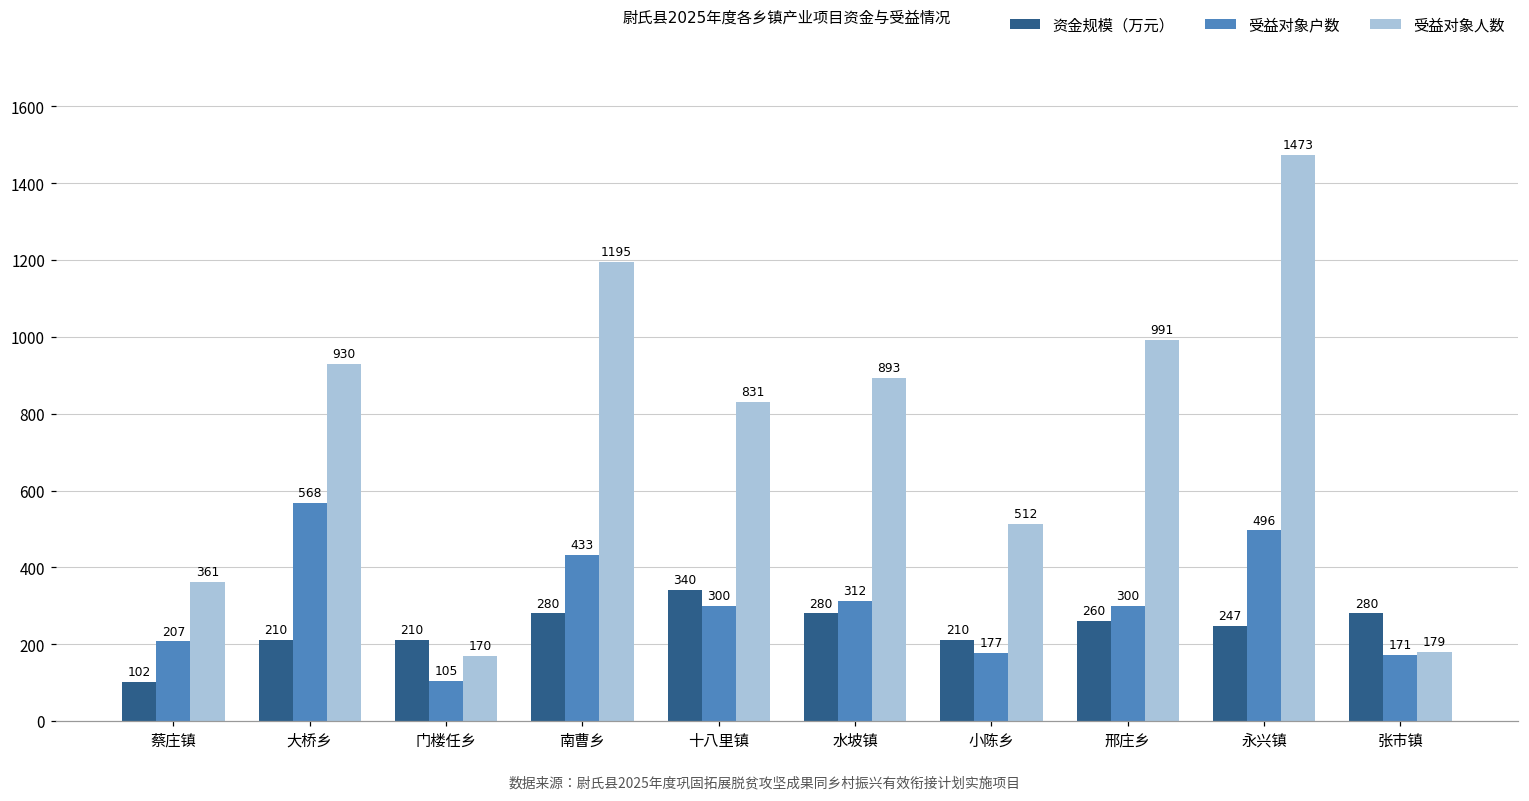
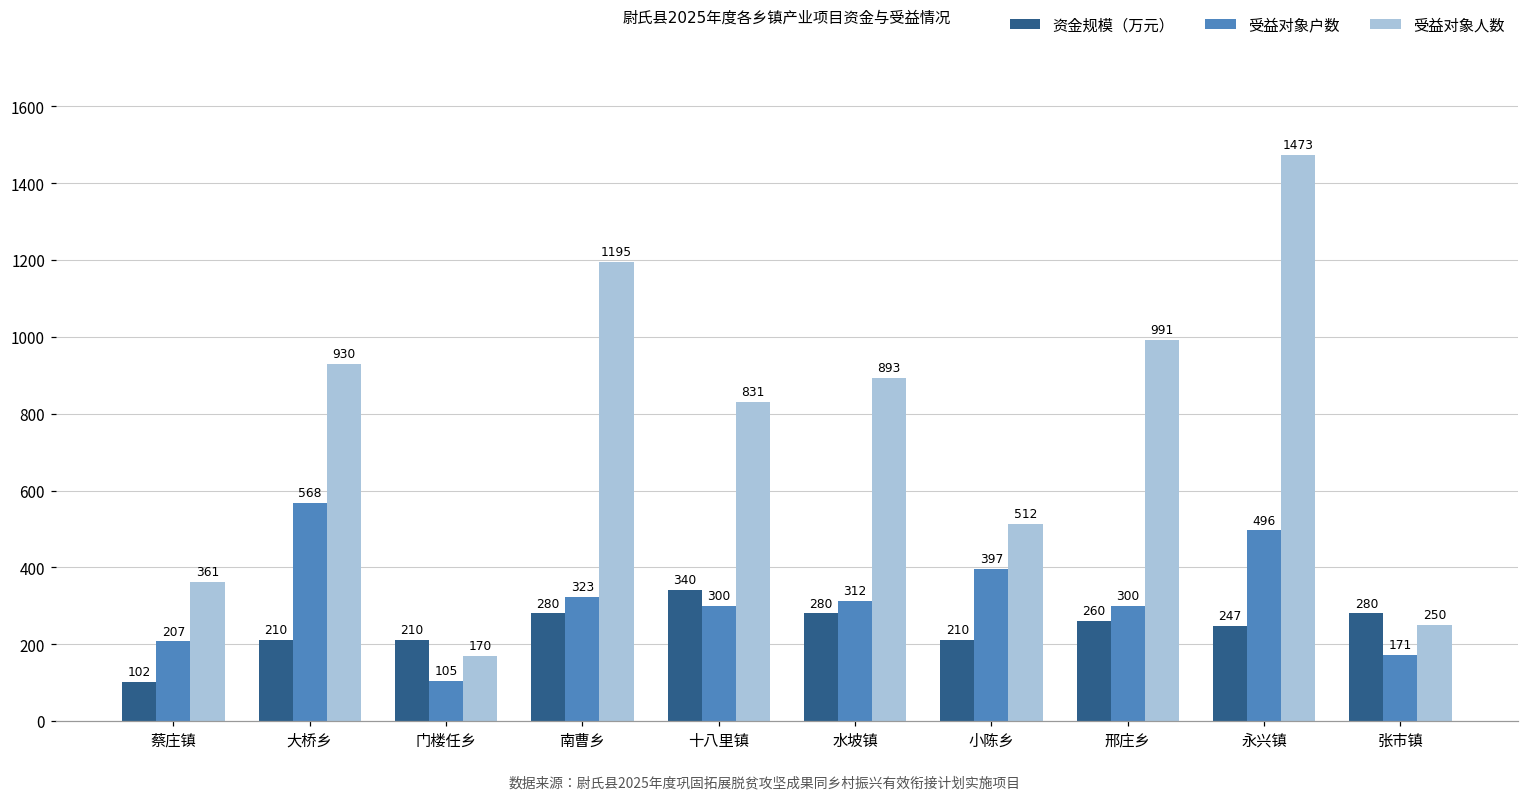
受益对象户数, 南曹乡: 433 -> 323
受益对象户数, 小陈乡: 177 -> 397
受益对象人数, 张市镇: 179 -> 250
